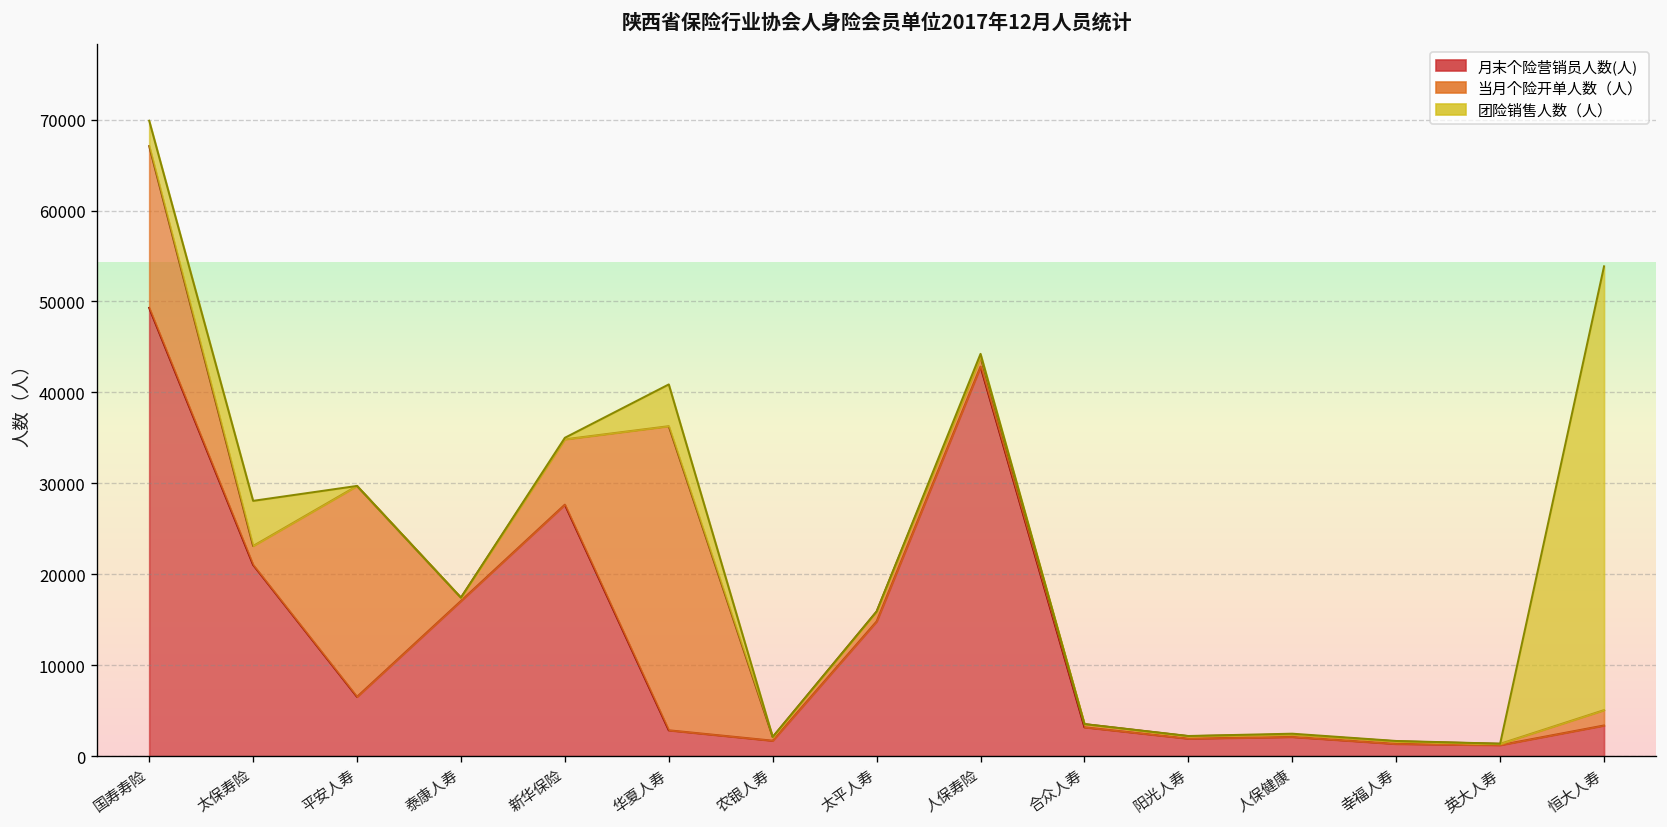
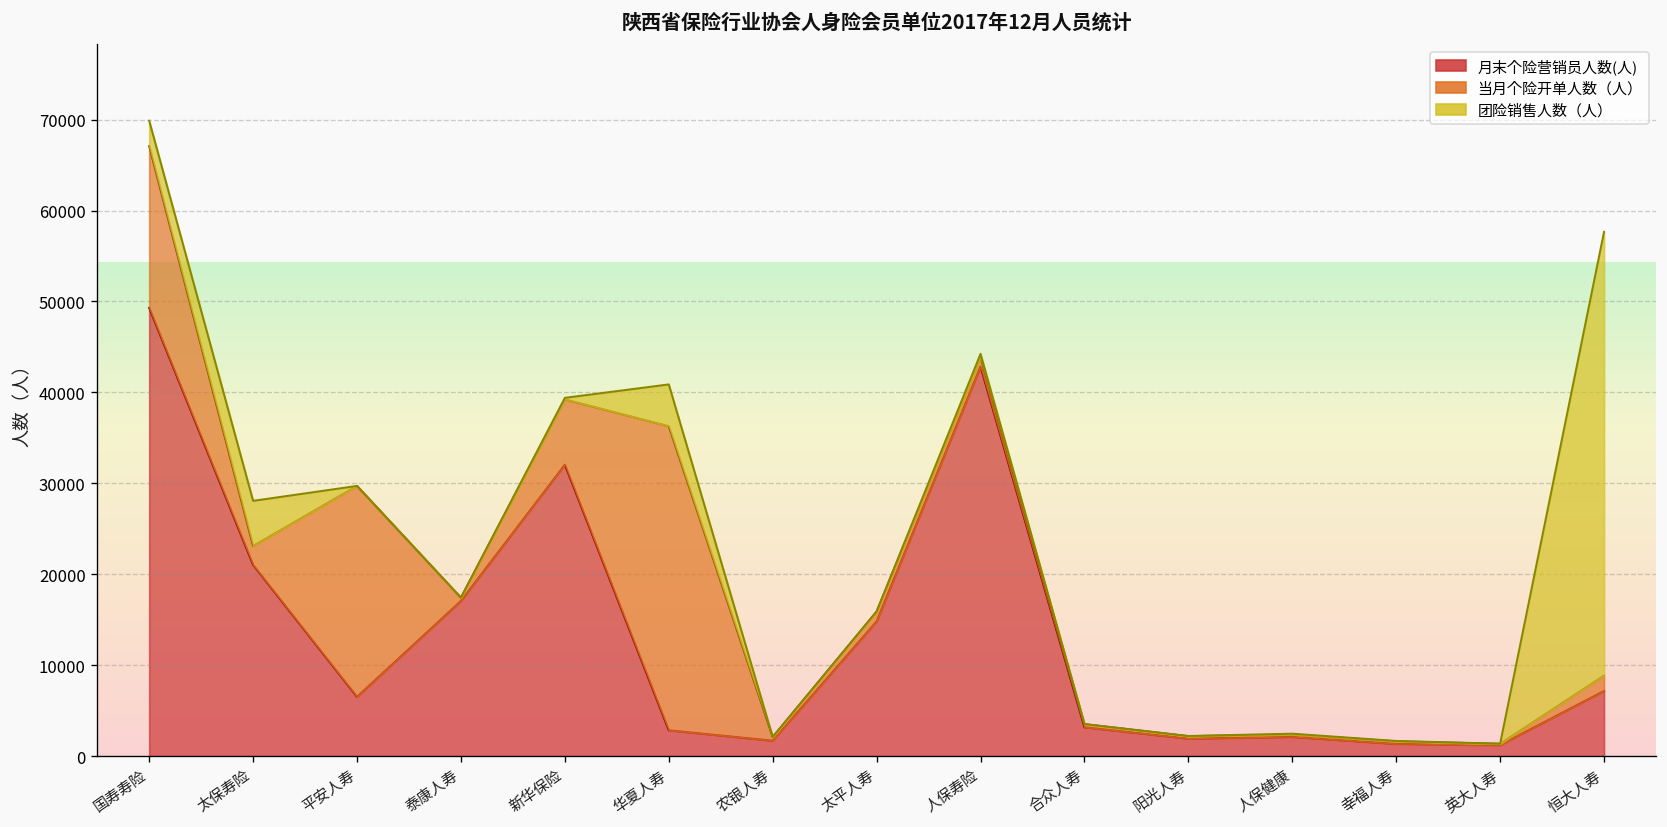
月末个险营销员人数(人), 新华保险: 28000 -> 32000
月末个险营销员人数(人), 恒大人寿: 3000 -> 7000
